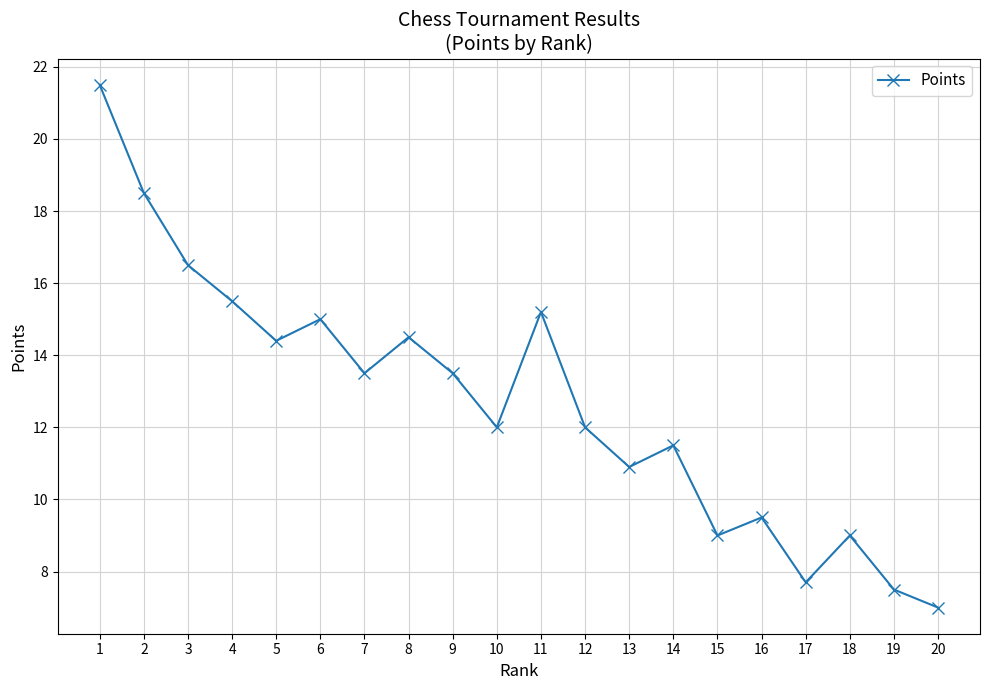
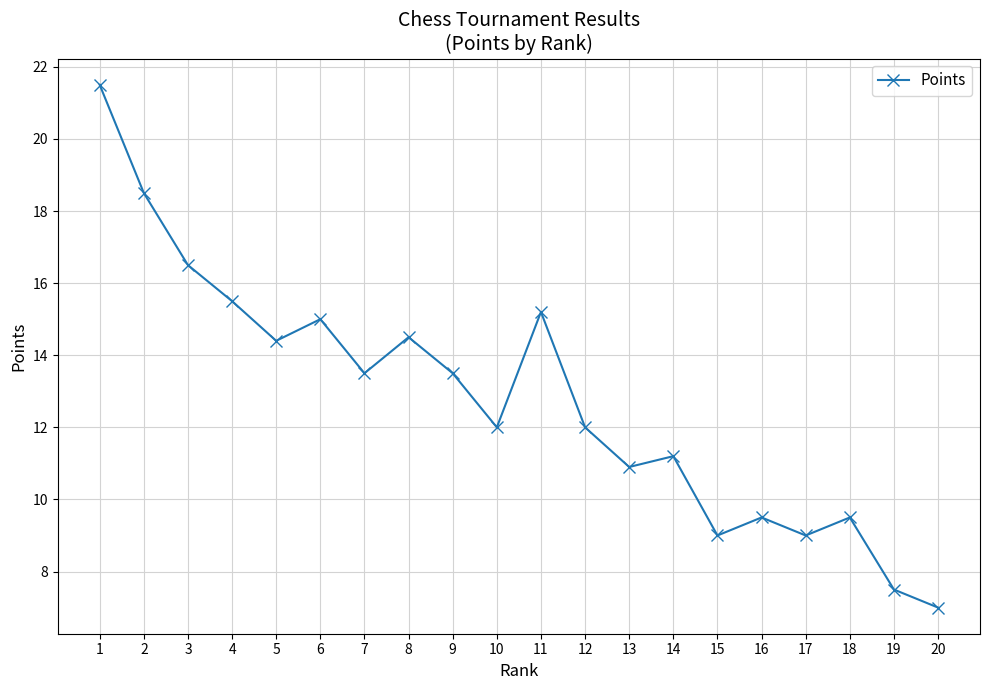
14: 11.5 -> 11.2
17: 7.7 -> 9.0
18: 9.0 -> 9.5
